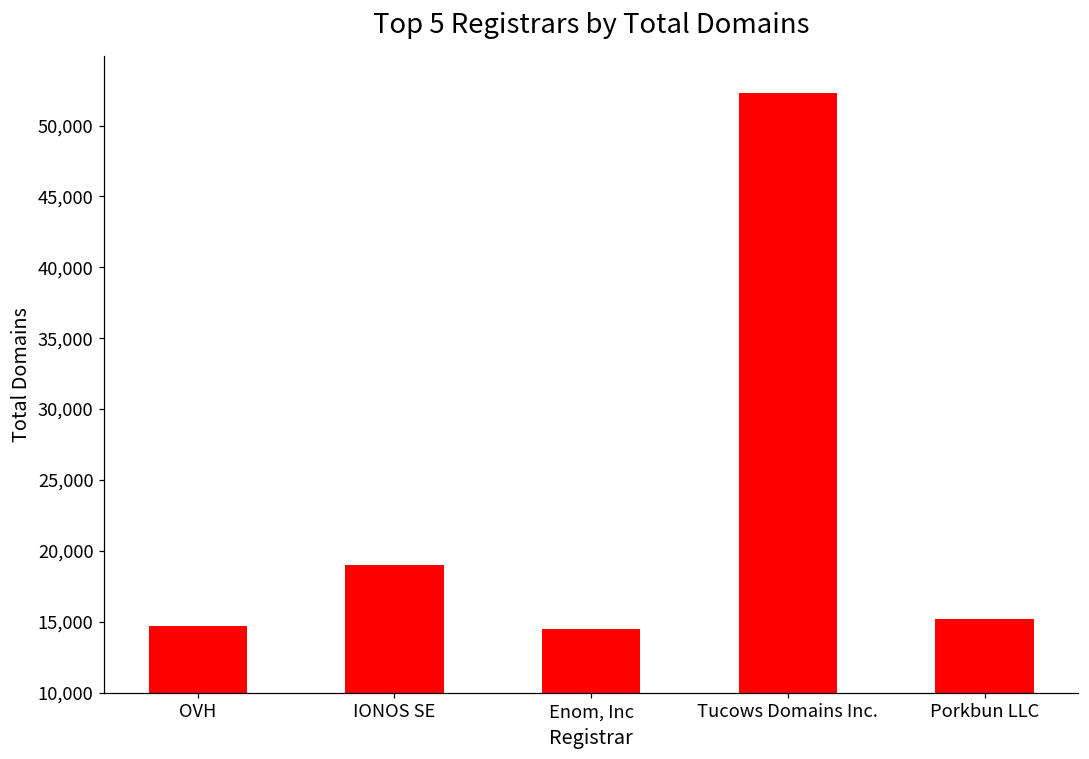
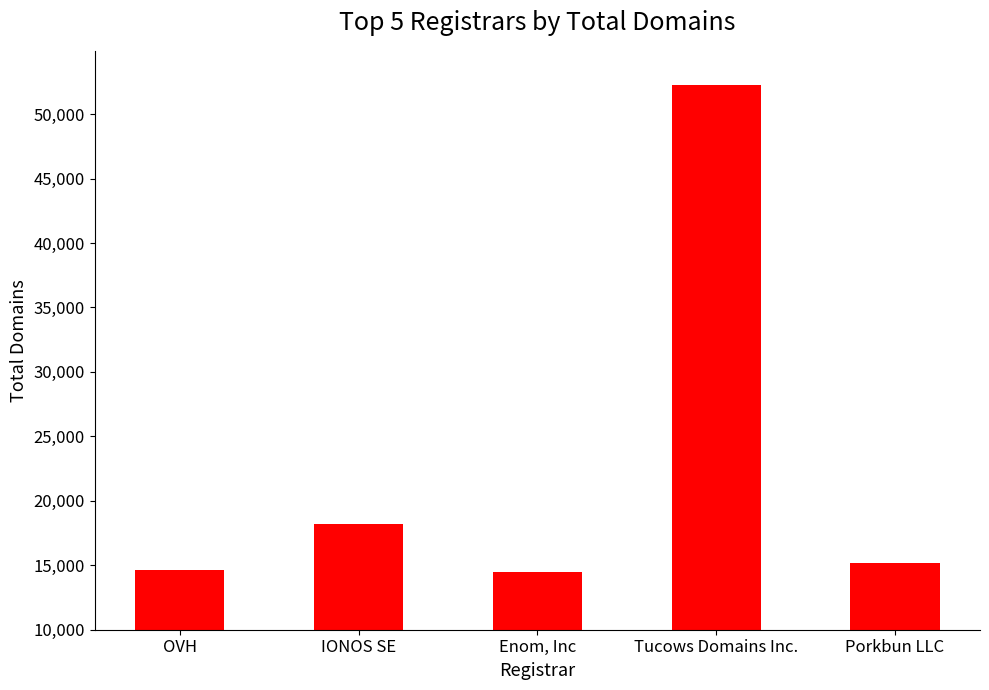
IONOS SE: 19,000 -> 18,200
